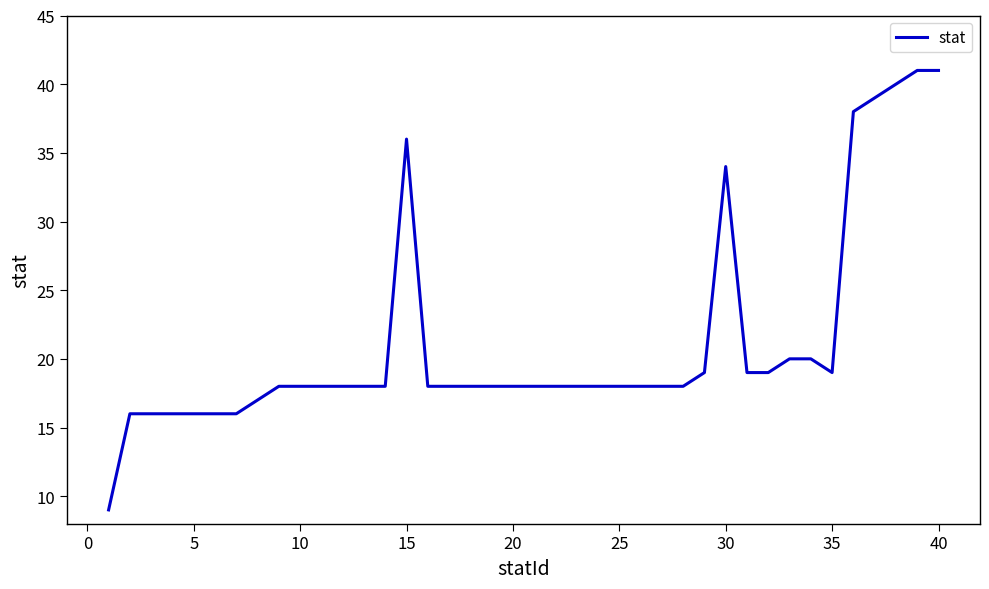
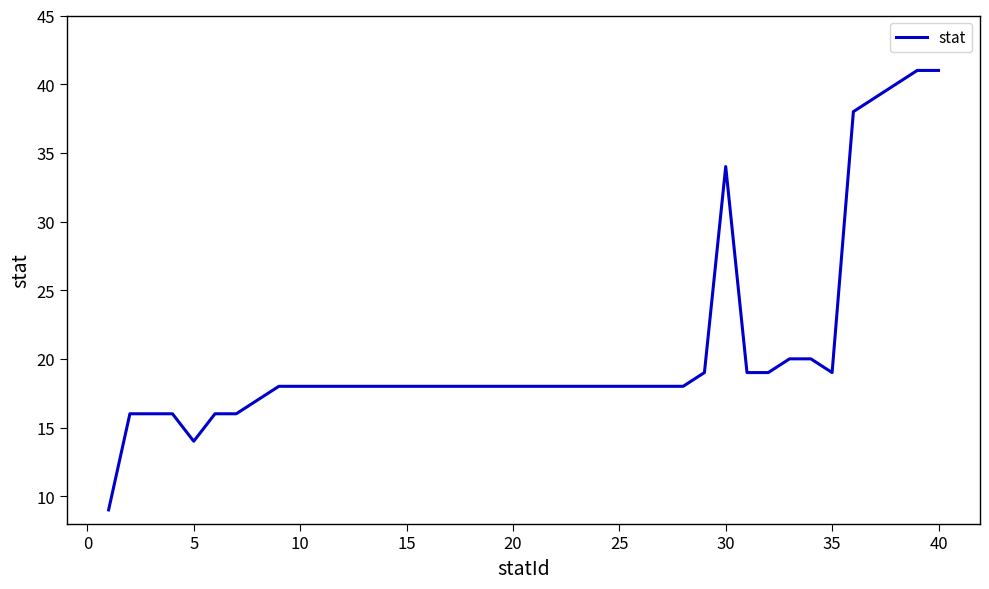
5: 16 -> 14
15: 36 -> 18
